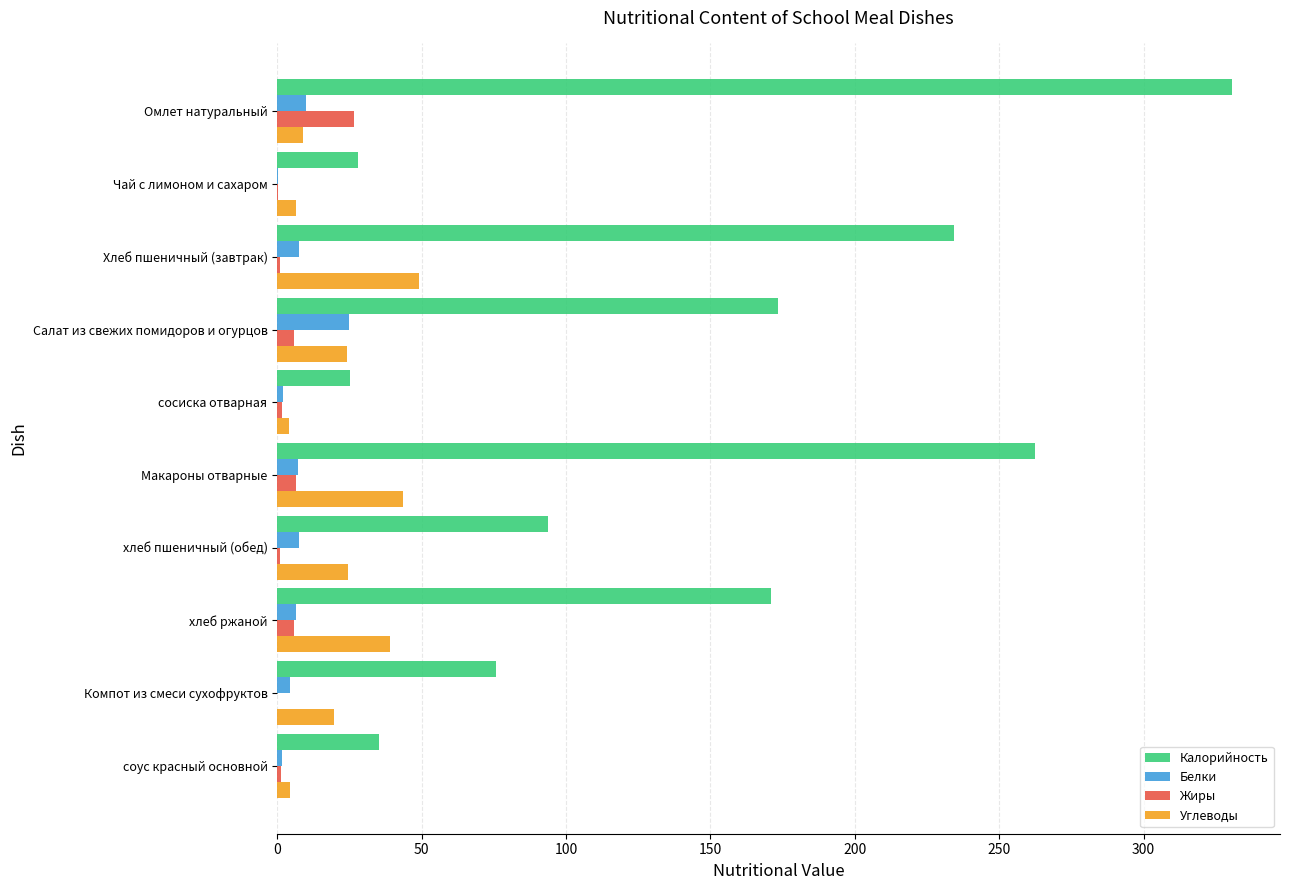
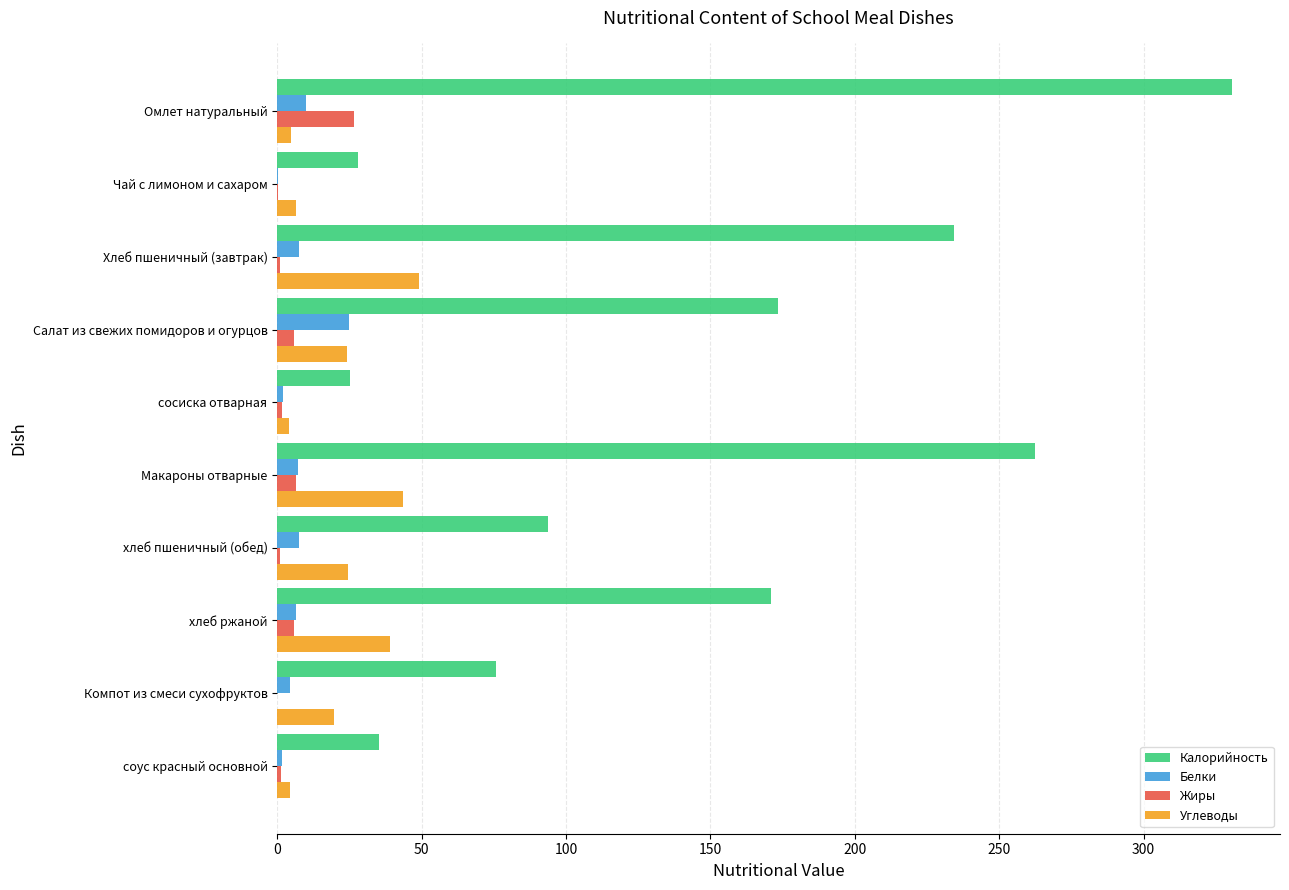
Углеводы, Омлет натуральный: 9 -> 5
